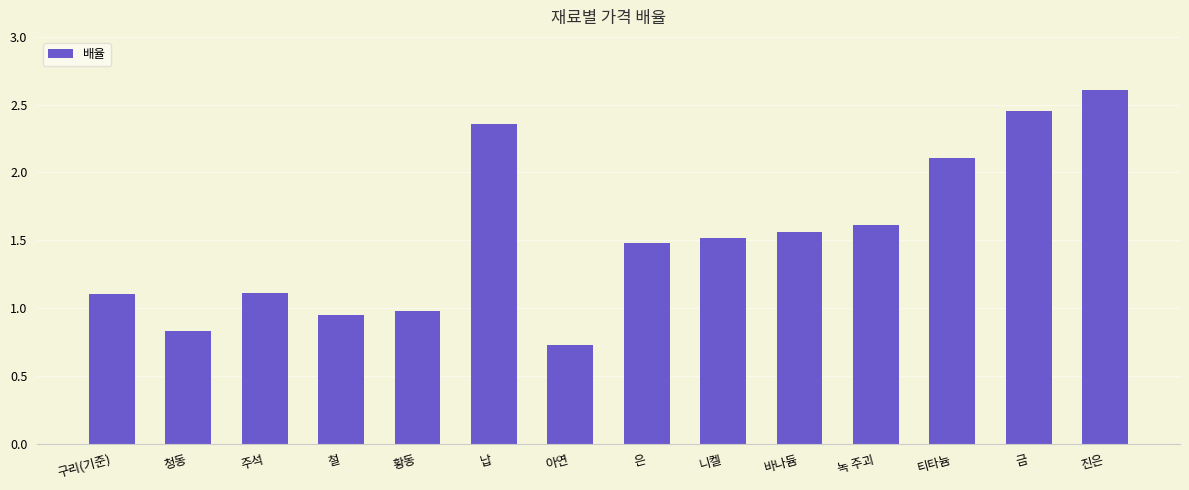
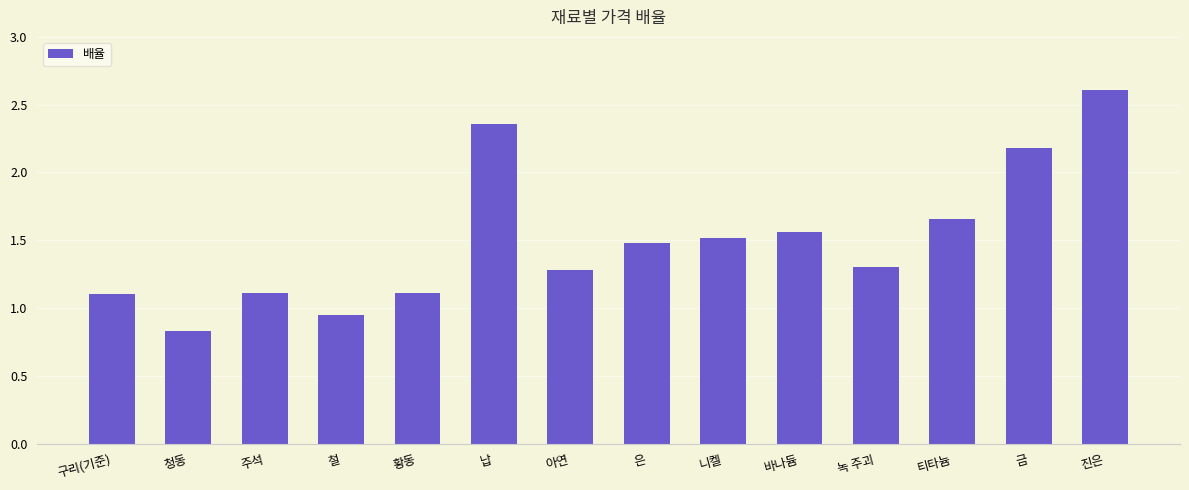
황동: 0.98 -> 1.11
아연: 0.73 -> 1.28
녹 주괴: 1.61 -> 1.30
티타늄: 2.11 -> 1.66
금: 2.45 -> 2.18
